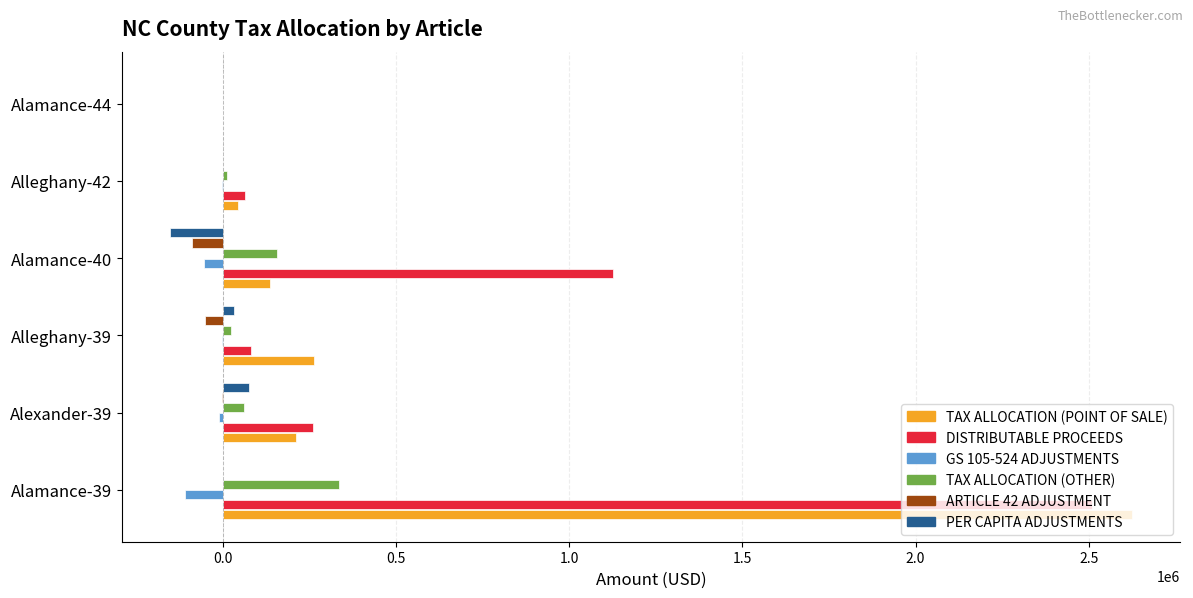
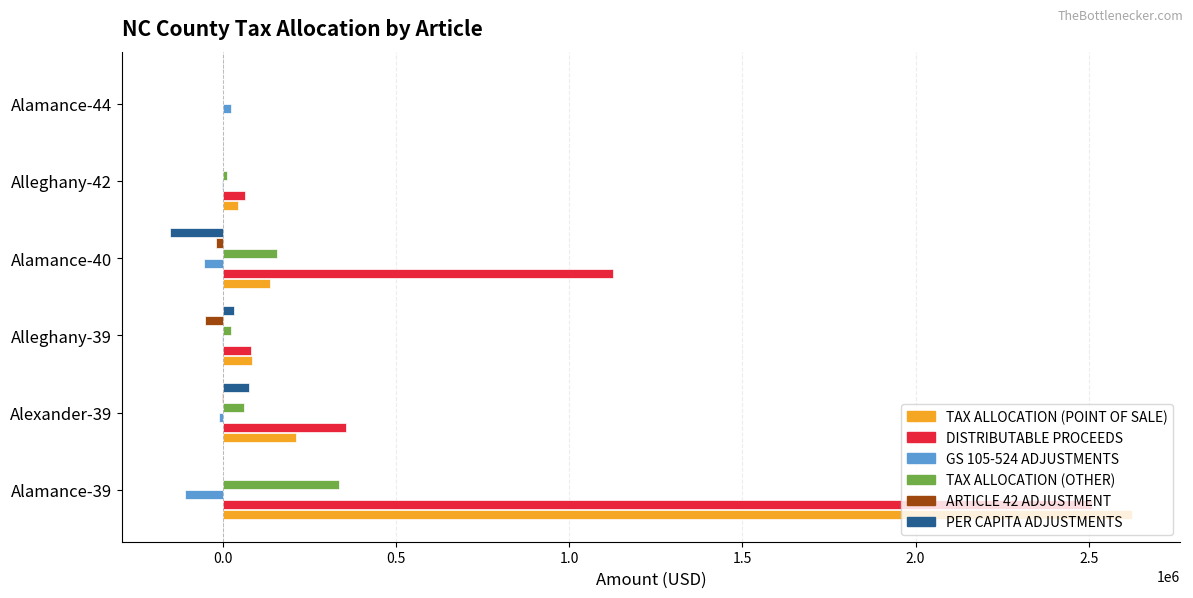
GS 105-524 ADJUSTMENTS, Alamance-44: 0 -> 20000
ARTICLE 42 ADJUSTMENT, Alamance-40: -90000 -> -20000
TAX ALLOCATION (POINT OF SALE), Alleghany-39: 260000 -> 80000
DISTRIBUTABLE PROCEEDS, Alexander-39: 260000 -> 350000
